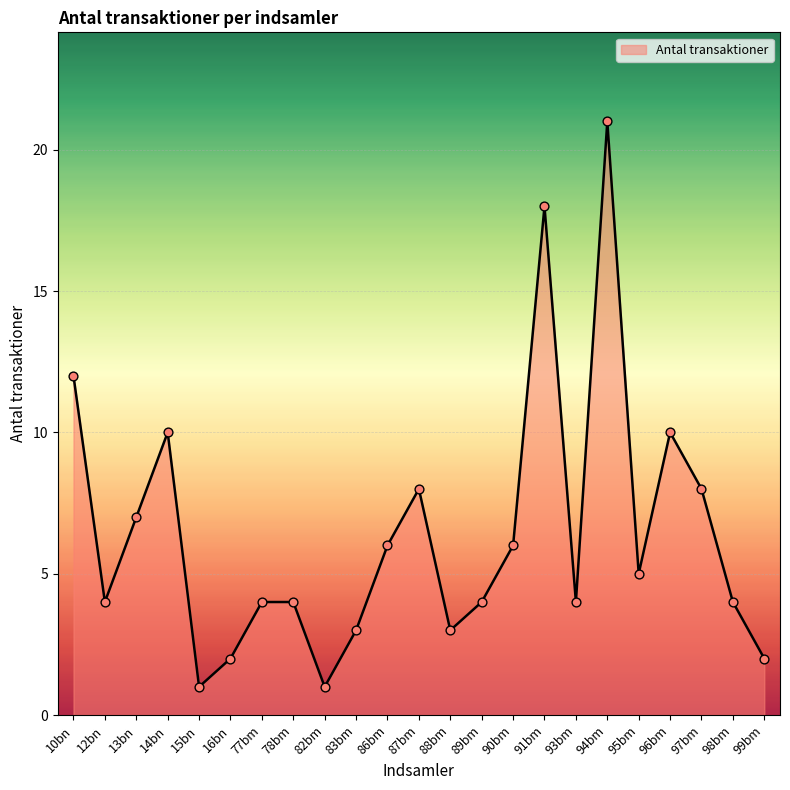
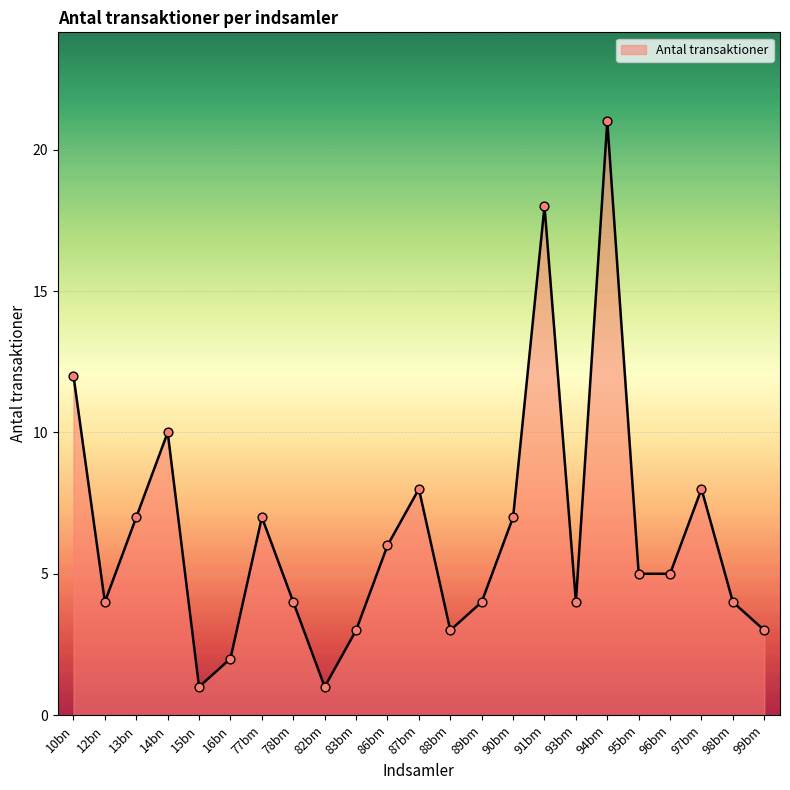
77bm: 4 -> 7
90bm: 6 -> 7
96bm: 10 -> 5
99bm: 2 -> 3
